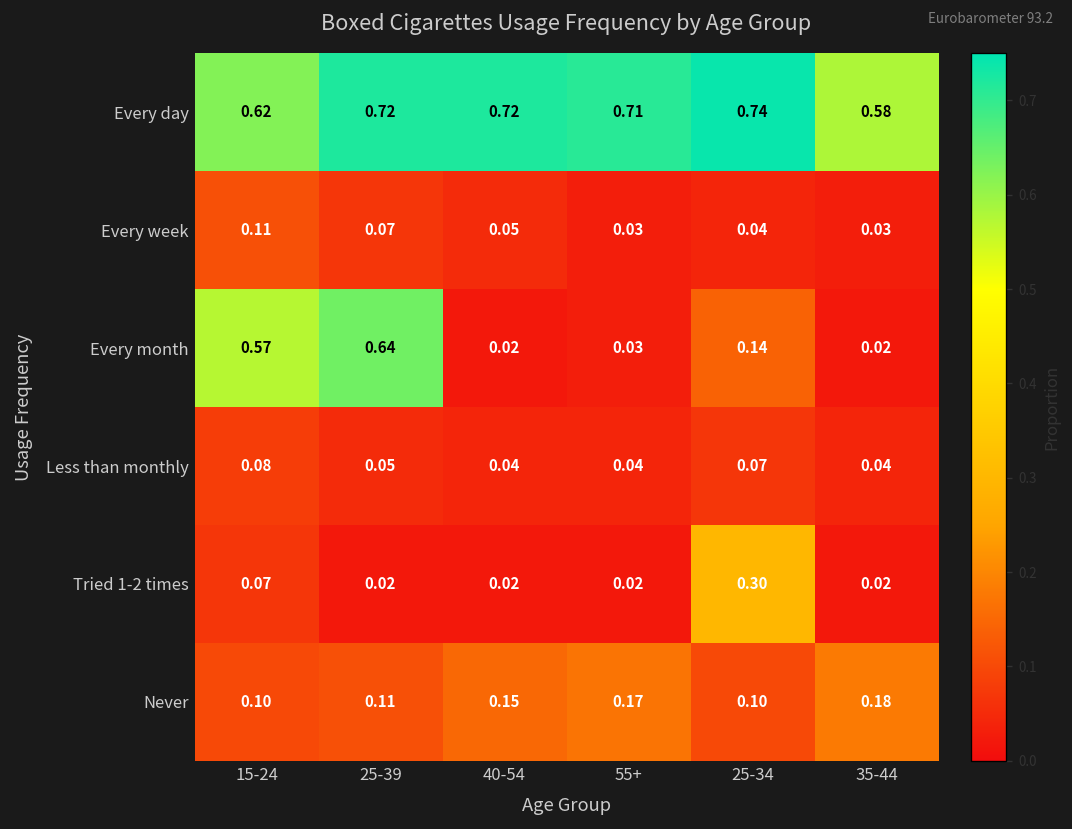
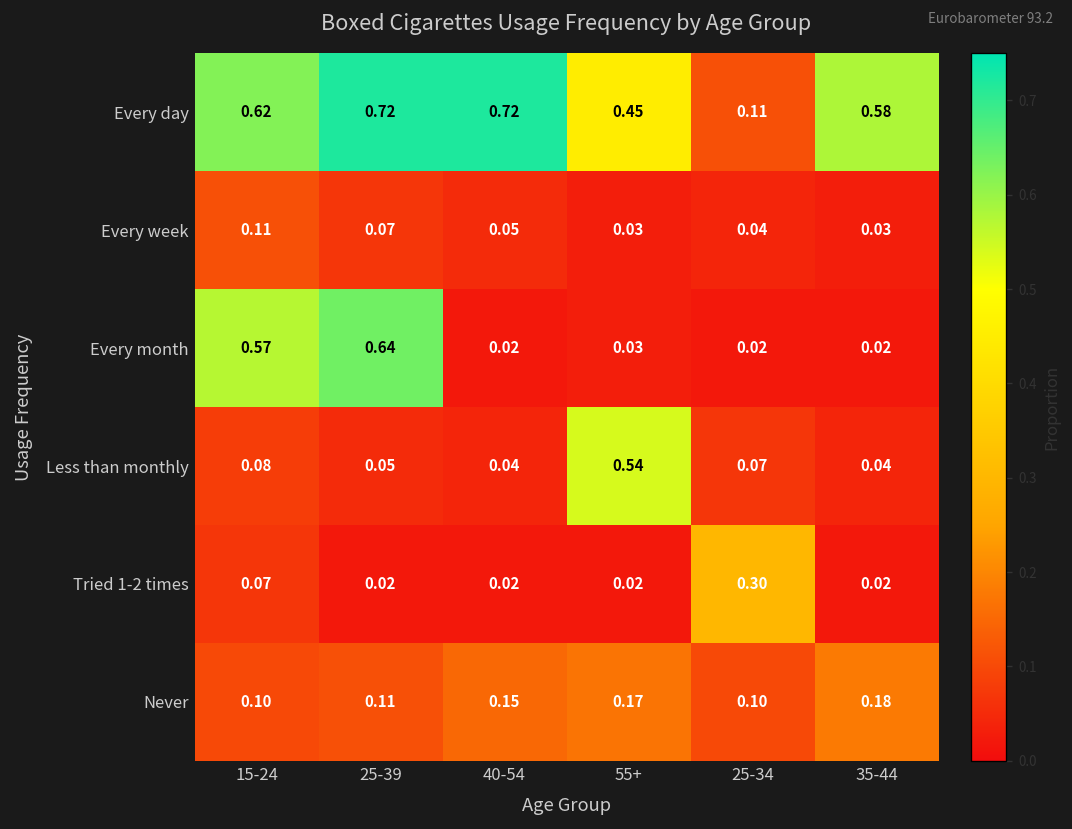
Every day, 55+: 0.71 -> 0.45
Every day, 25-34: 0.74 -> 0.11
Every month, 25-34: 0.14 -> 0.02
Less than monthly, 55+: 0.04 -> 0.54
